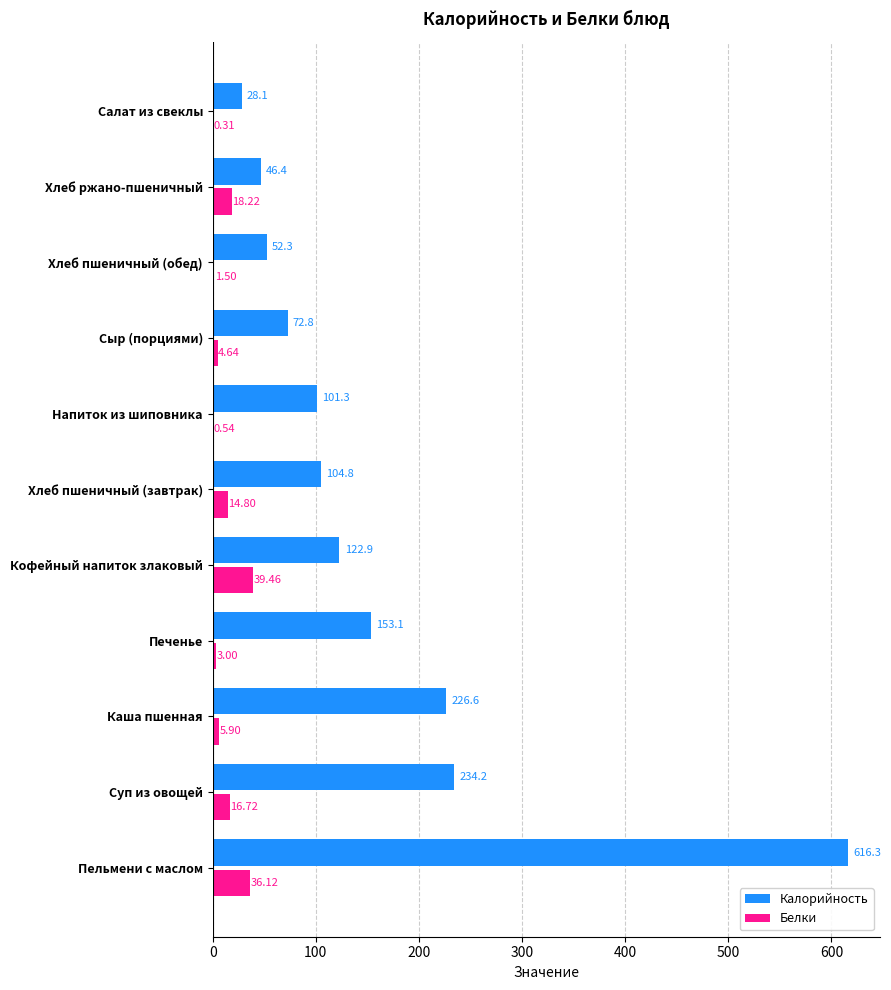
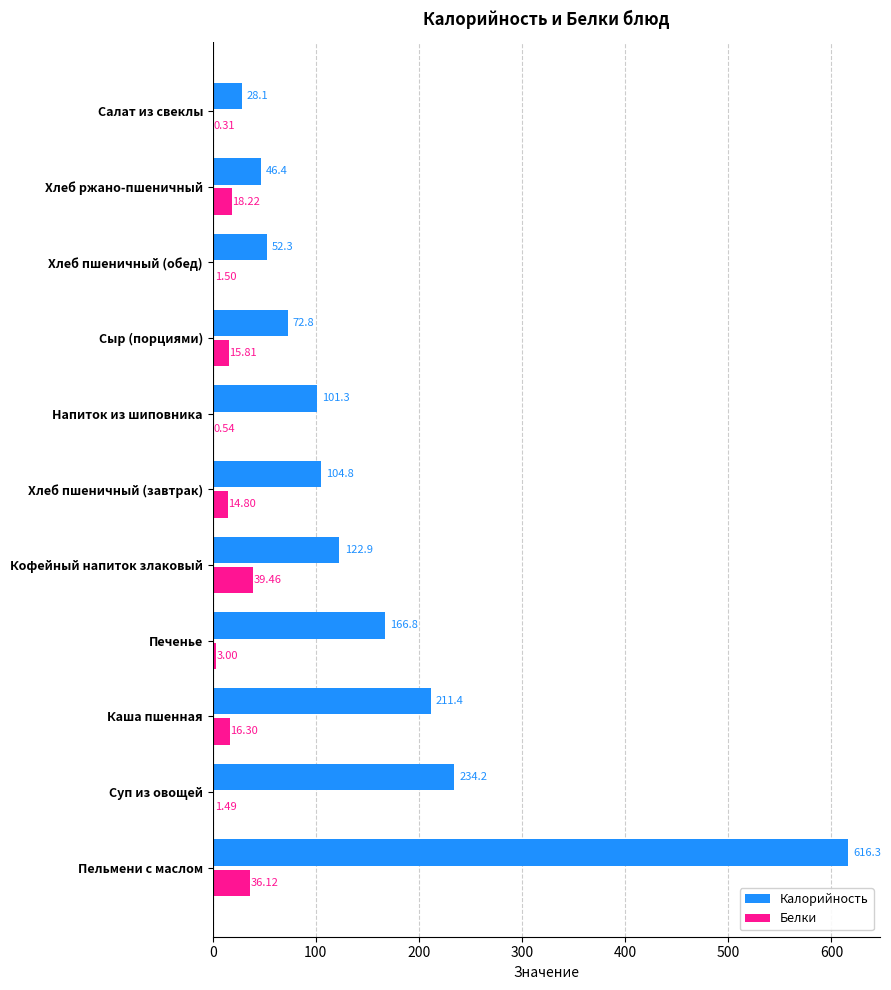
Белки, Сыр (порциями): 4.64 -> 15.81
Калорийность, Печенье: 153.1 -> 166.8
Калорийность, Каша пшенная: 226.6 -> 211.4
Белки, Каша пшенная: 5.90 -> 16.30
Белки, Суп из овощей: 16.72 -> 1.49
